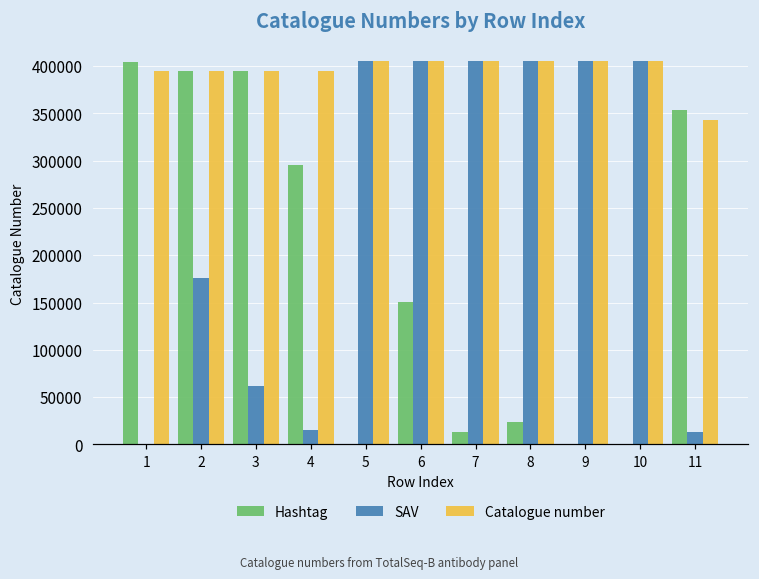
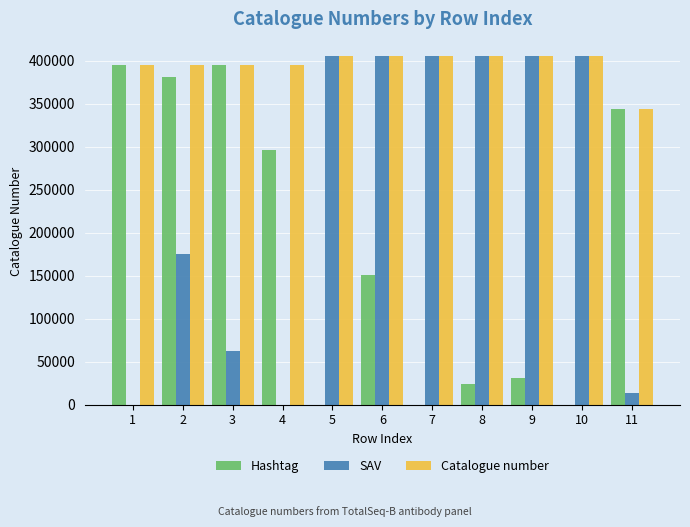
Hashtag, 1: 400000 -> 390000
Hashtag, 2: 390000 -> 380000
SAV, 4: 10000 -> 0
Hashtag, 7: 10000 -> 0
Hashtag, 9: 0 -> 30000
Hashtag, 11: 350000 -> 340000
